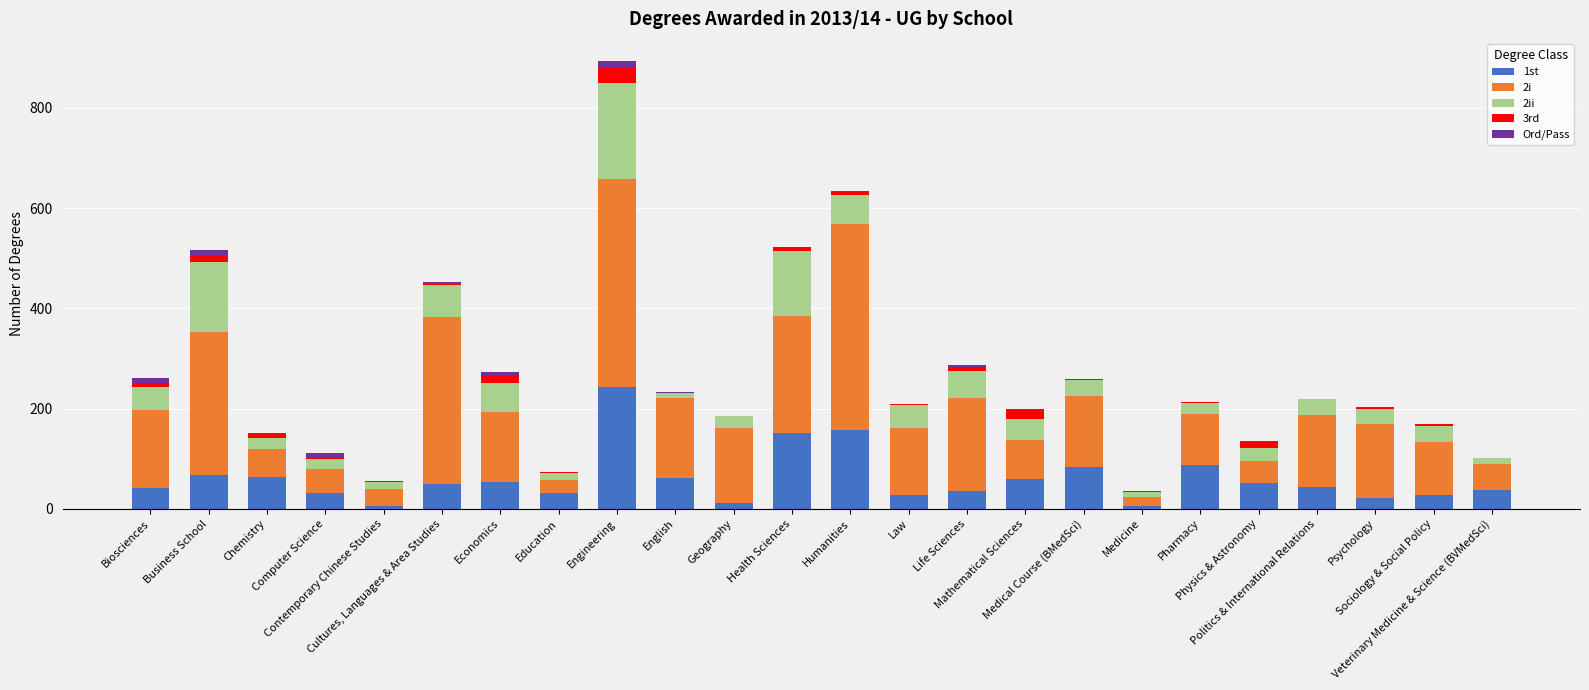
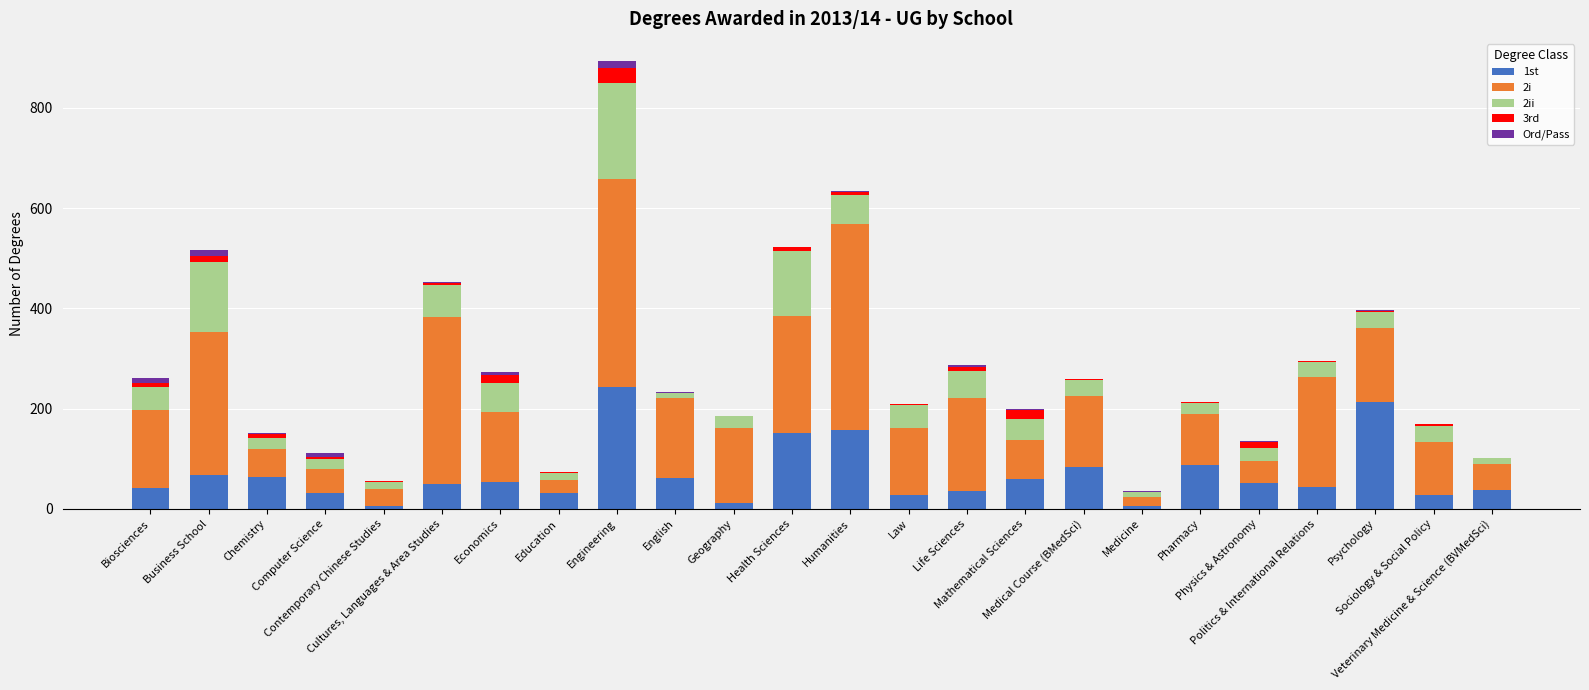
2i, Politics & International Relations: 140 -> 220
1st, Psychology: 20 -> 210
